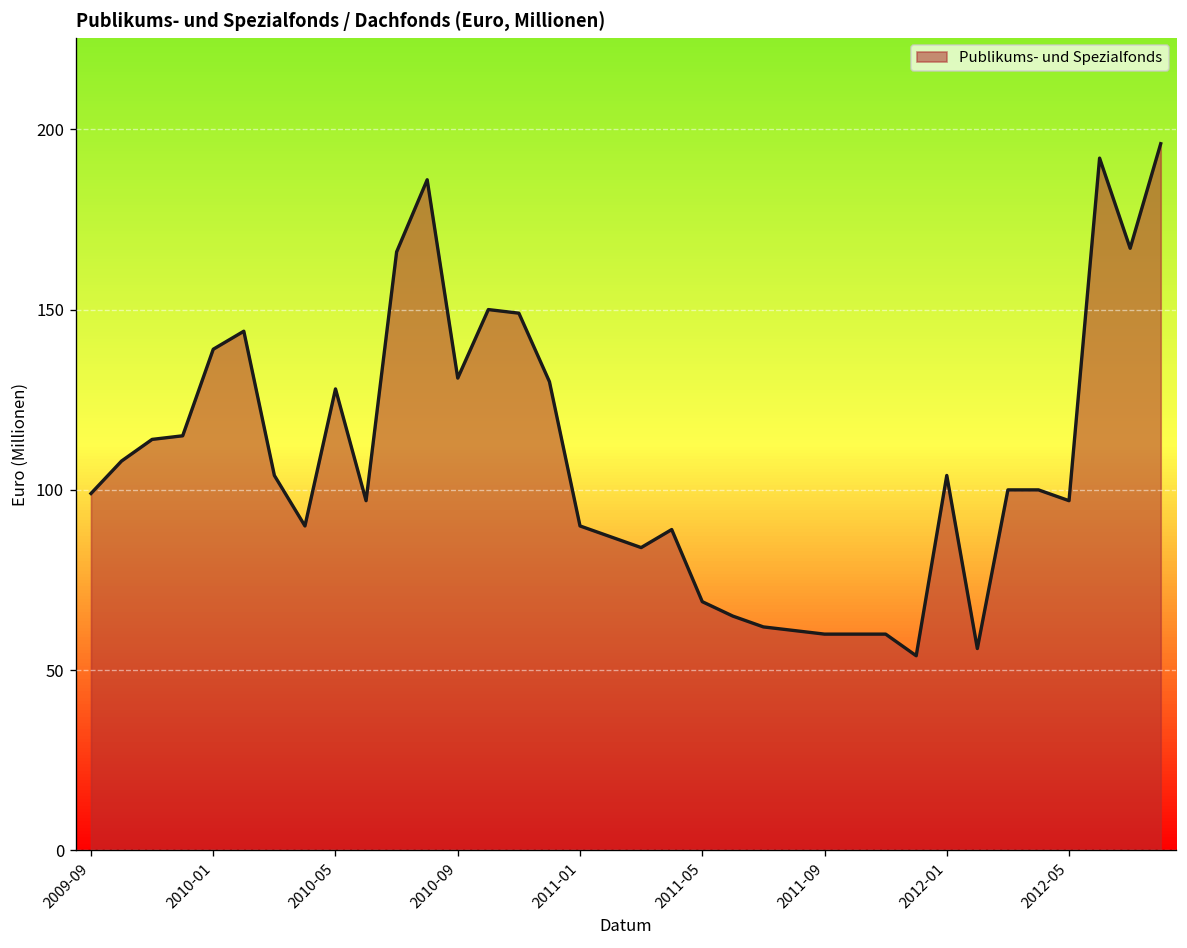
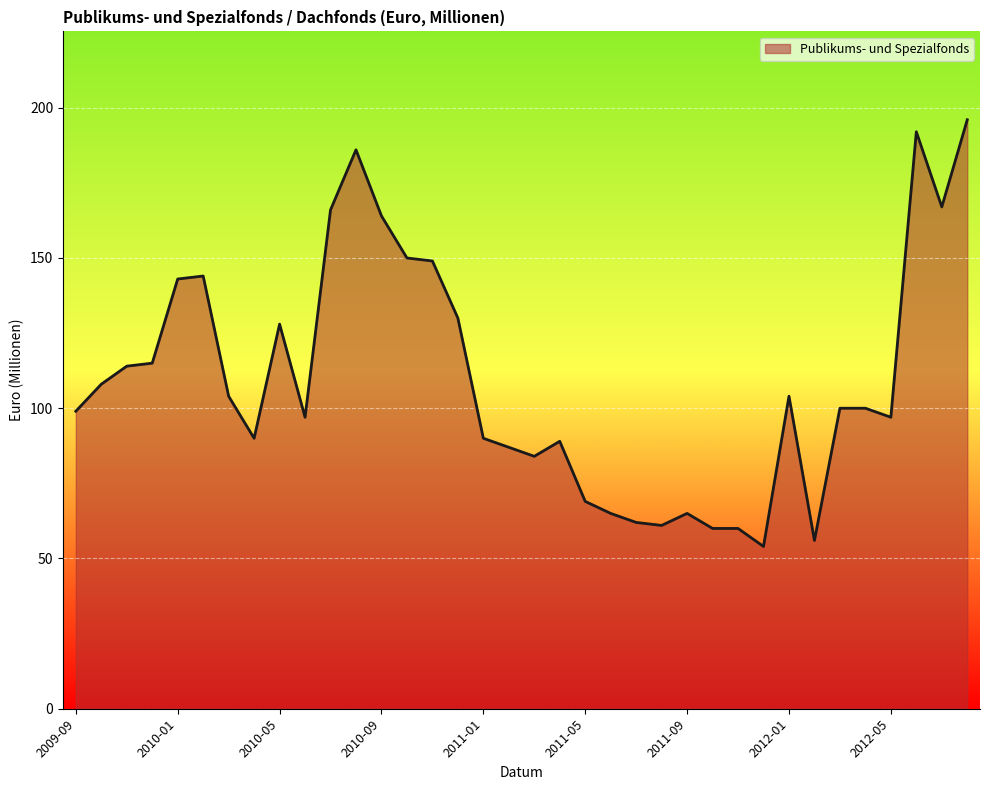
2010-01: 139 -> 143
2010-09: 131 -> 164
2011-09: 60 -> 65
